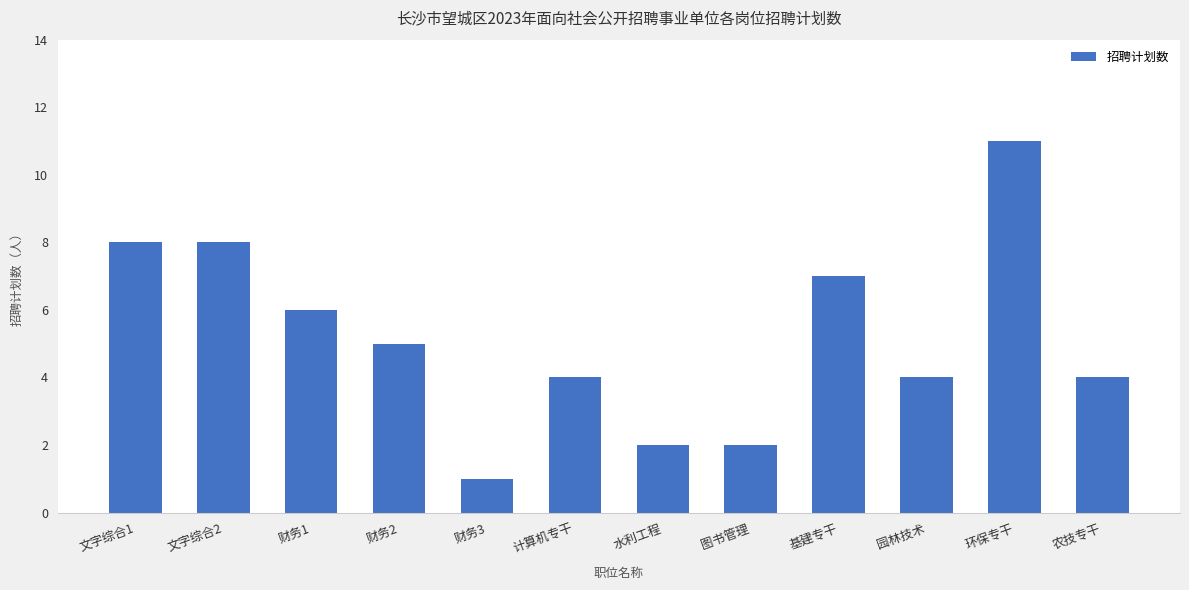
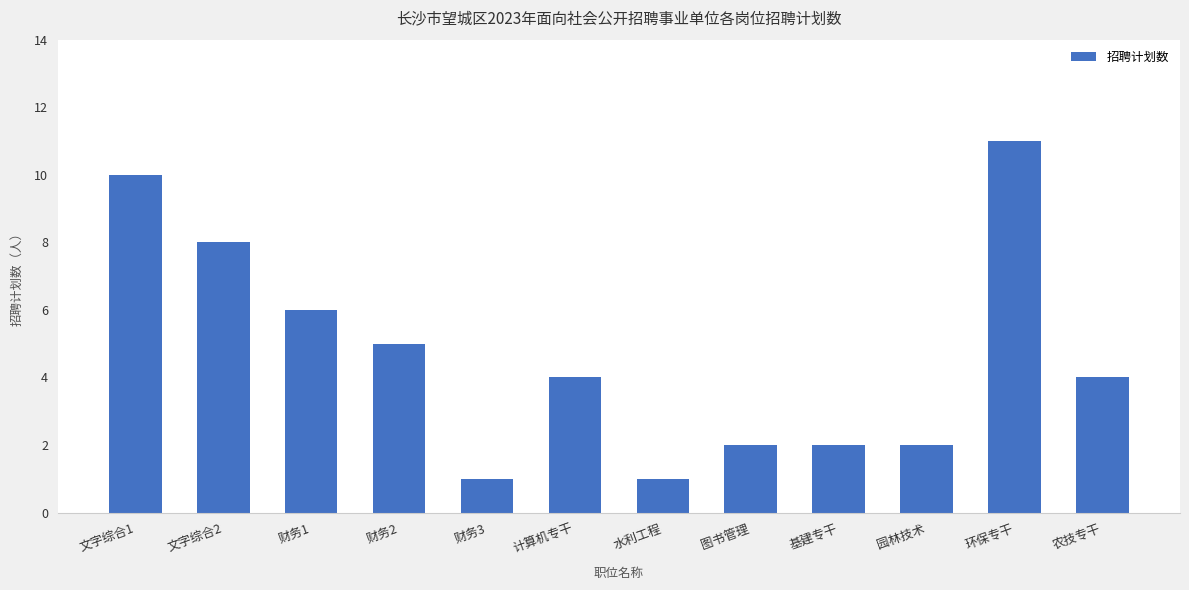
文字综合1: 8 -> 10
水利工程: 2 -> 1
基建专干: 7 -> 2
园林技术: 4 -> 2
